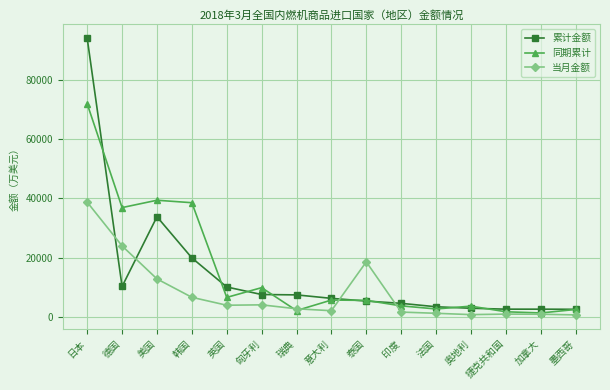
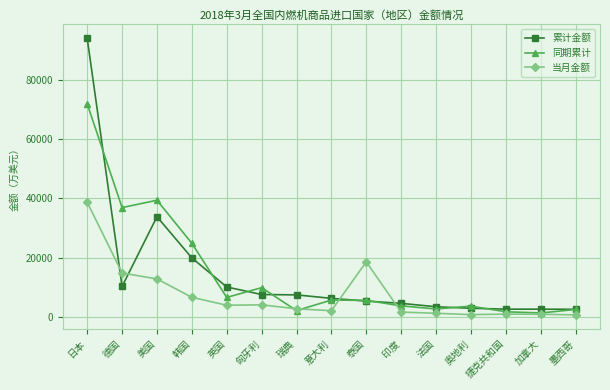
当月金额, 德国: 24000 -> 15000
同期累计, 韩国: 39000 -> 25000
